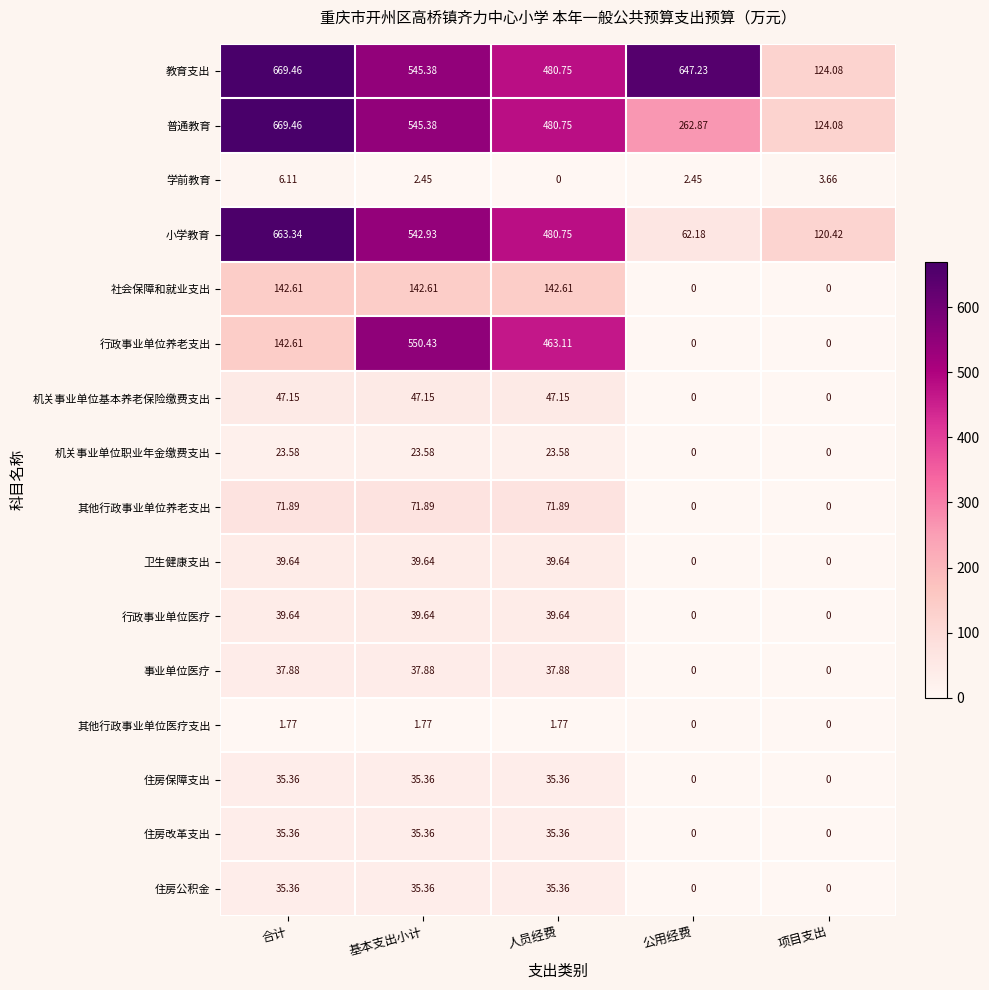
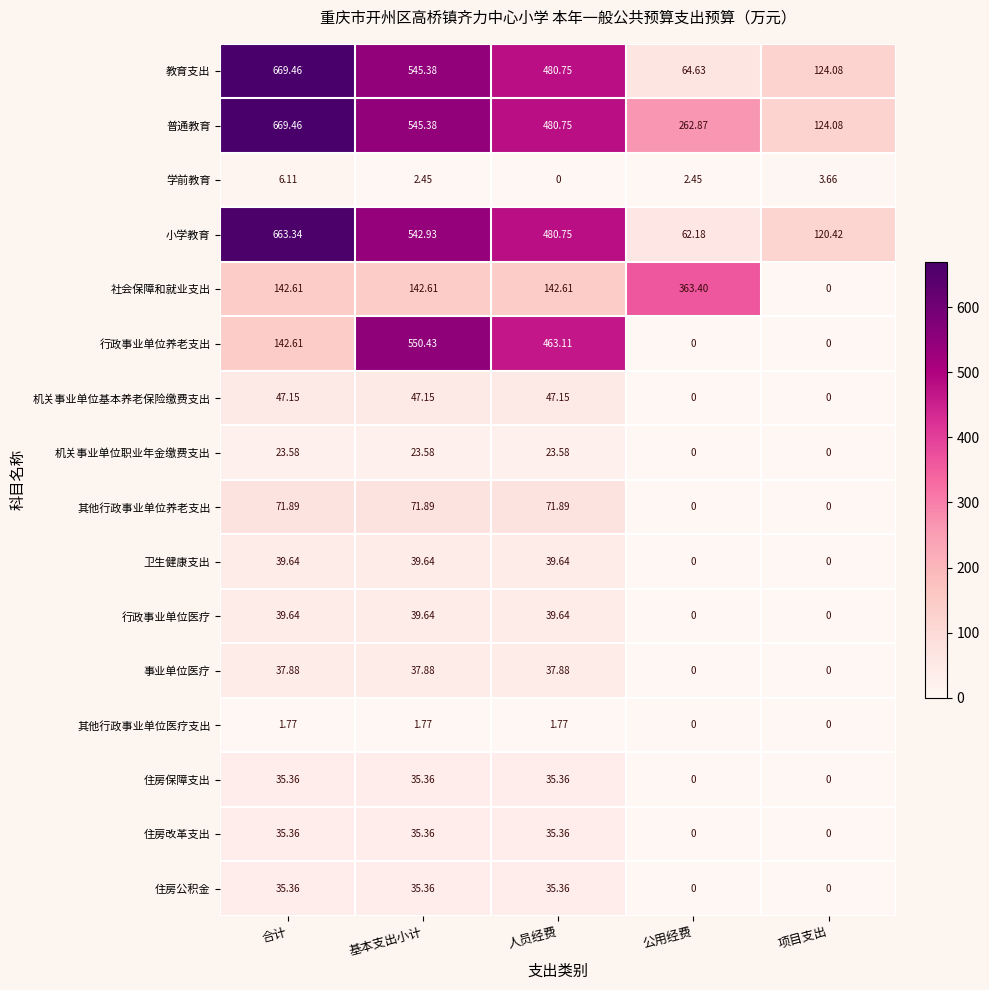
教育支出, 公用经费: 647.23 -> 64.63
社会保障和就业支出, 公用经费: 0 -> 363.40
